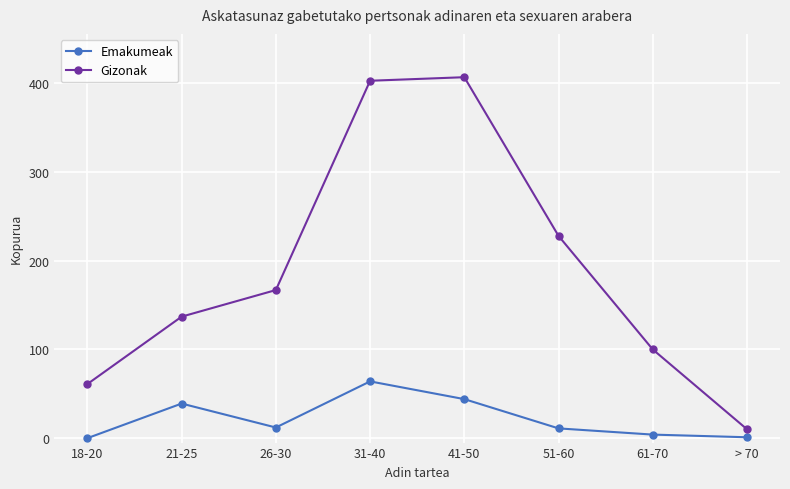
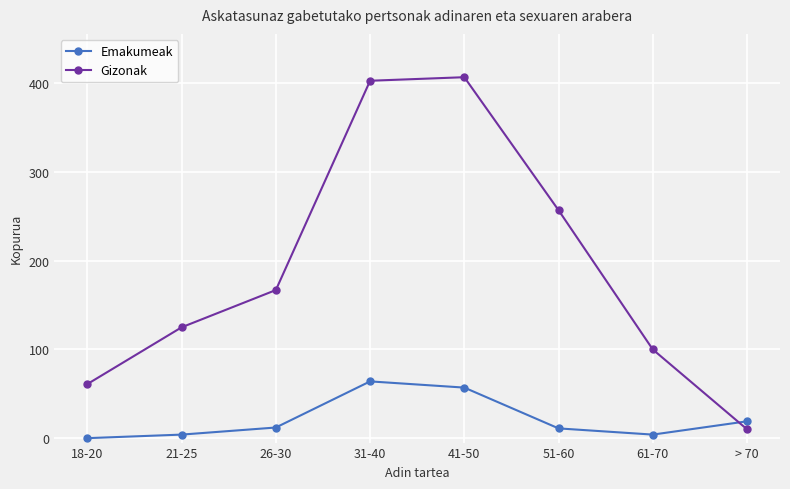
Emakumeak, 21-25: 40 -> 0
Gizonak, 21-25: 140 -> 130
Emakumeak, 41-50: 40 -> 60
Gizonak, 51-60: 230 -> 260
Emakumeak, > 70: 0 -> 20
